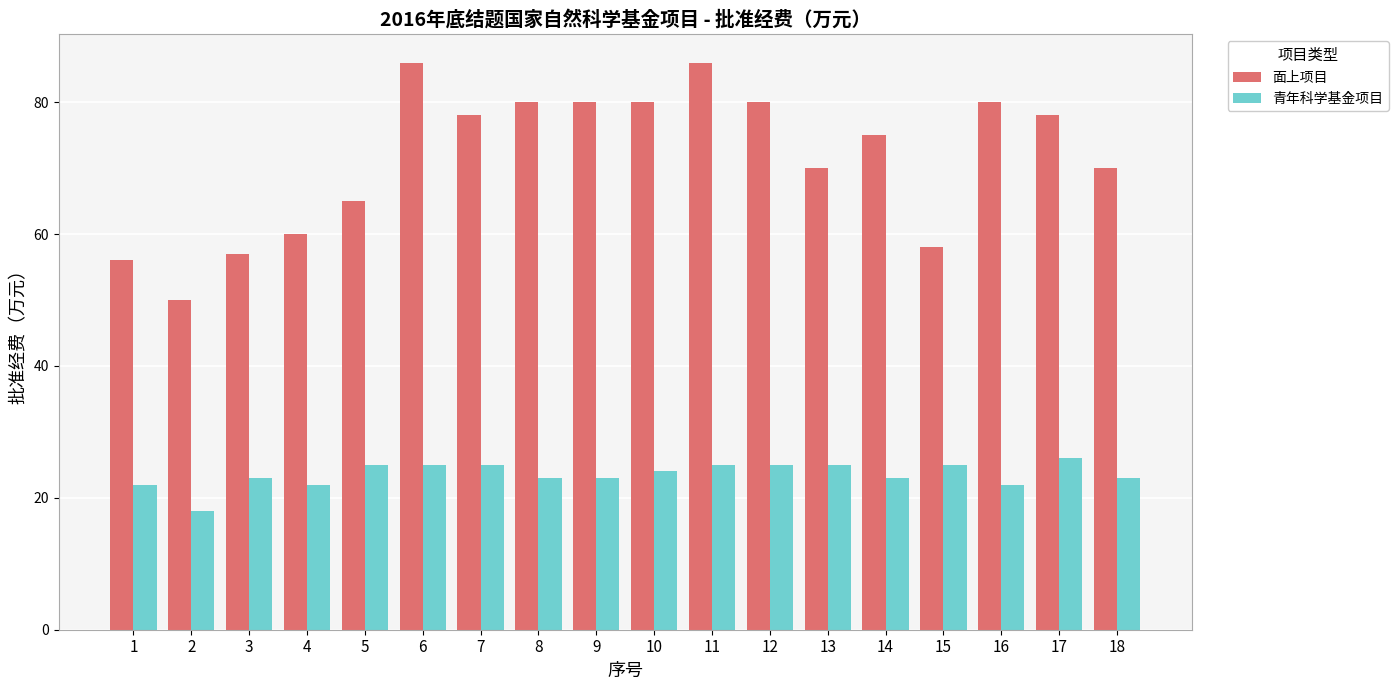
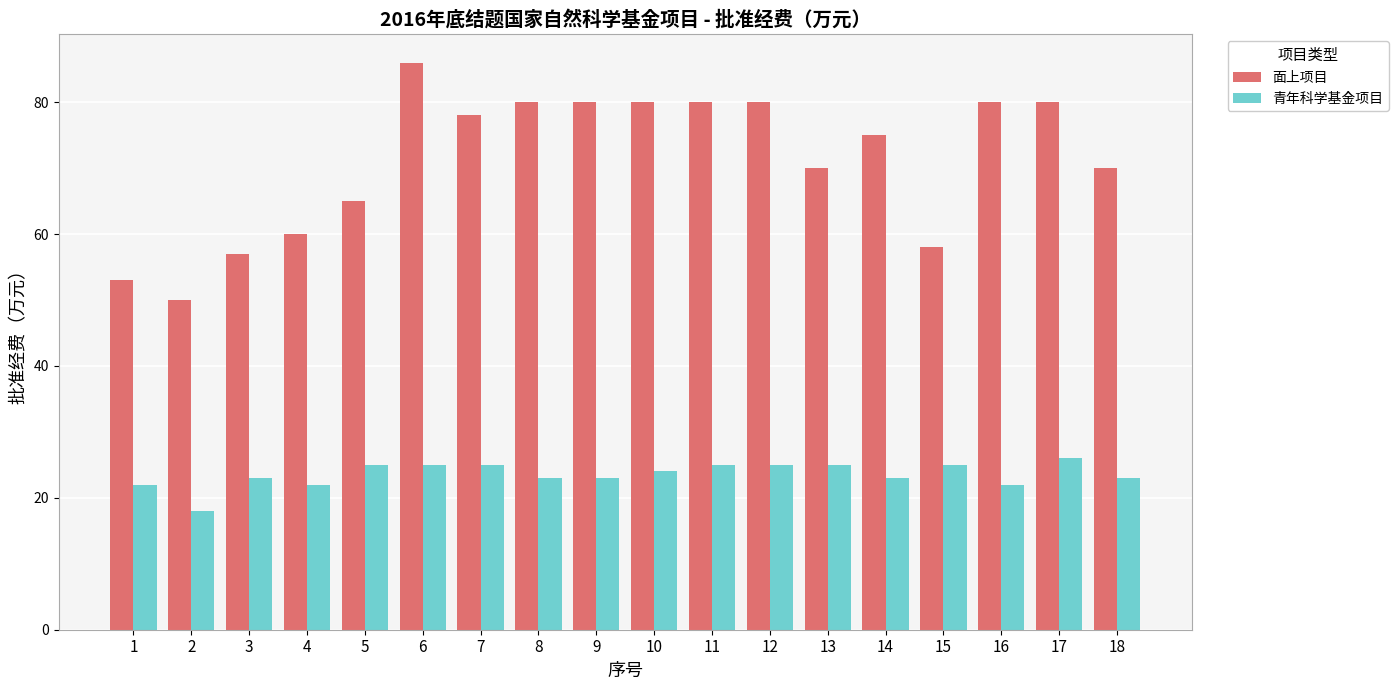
面上项目, 1: 56 -> 53
面上项目, 11: 86 -> 80
面上项目, 17: 78 -> 80
